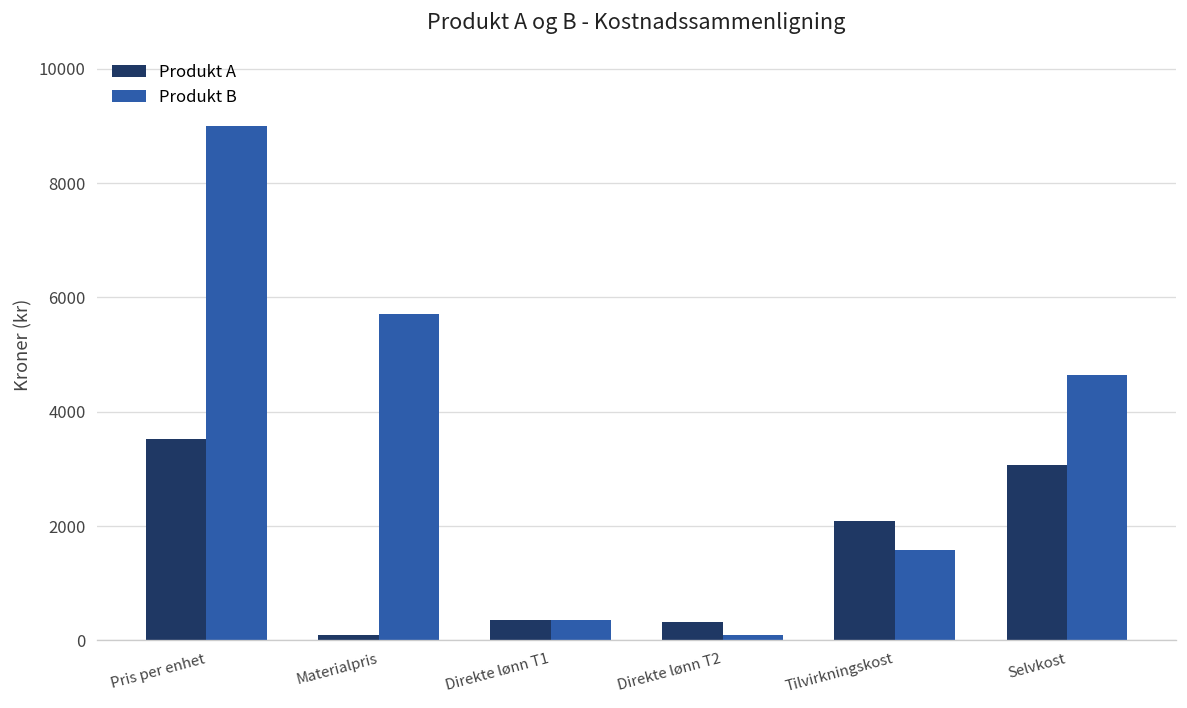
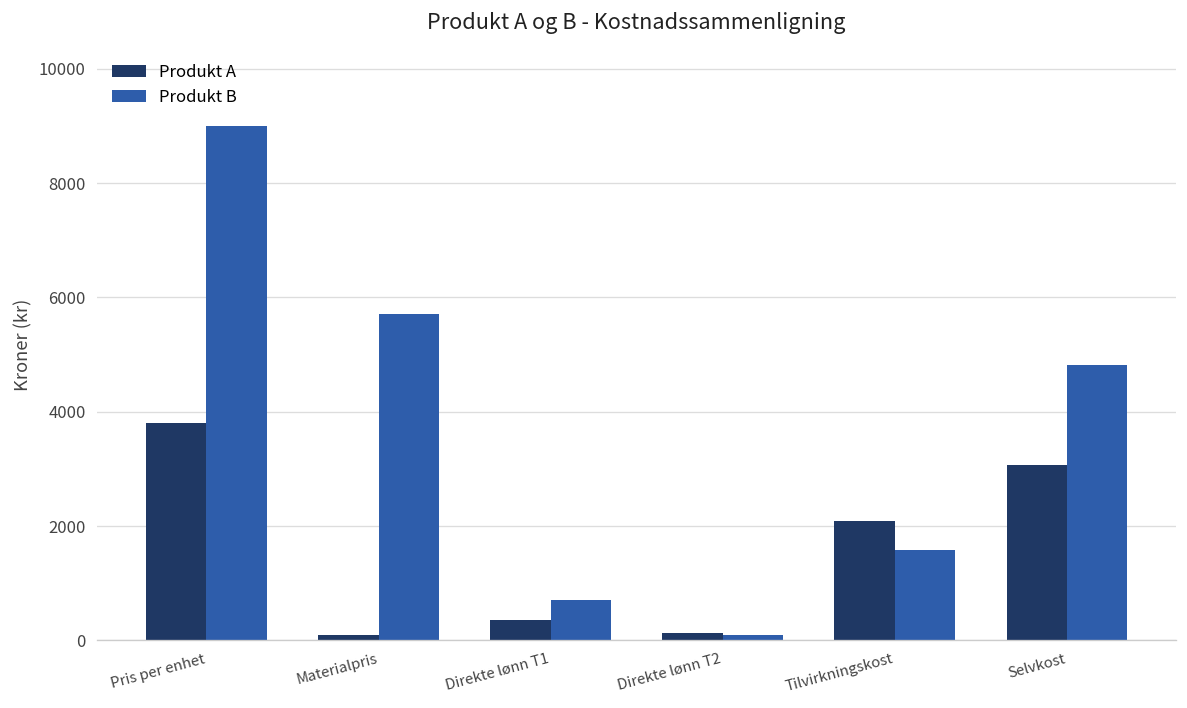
Produkt A, Pris per enhet: 3500 -> 3800
Produkt B, Direkte lønn T1: 400 -> 700
Produkt A, Direkte lønn T2: 300 -> 100
Produkt B, Selvkost: 4600 -> 4800
